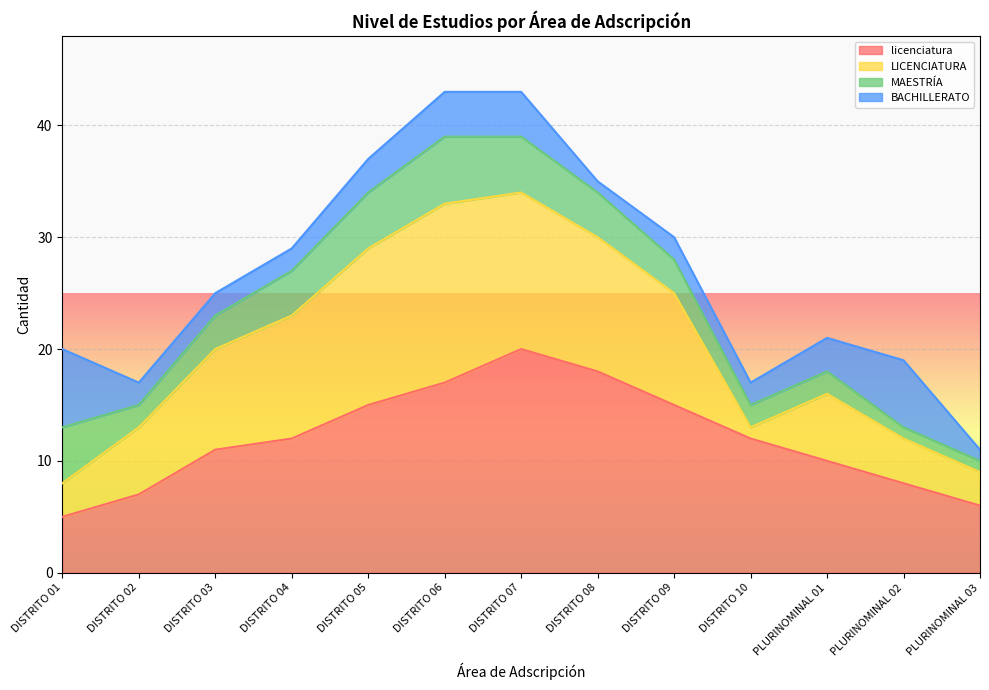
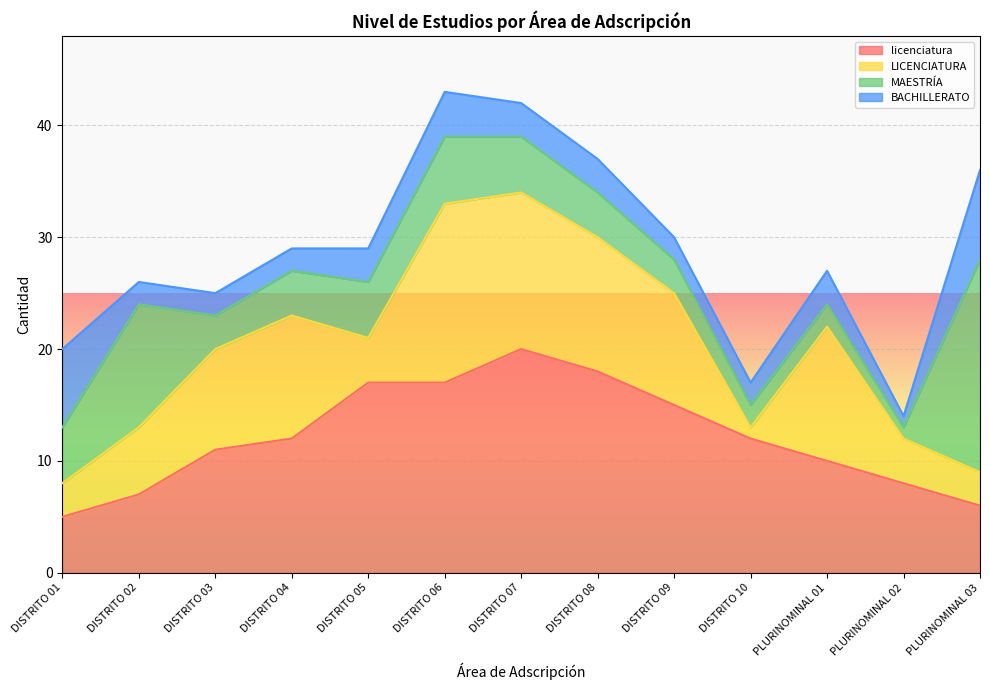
MAESTRÍA, DISTRITO 02: 2 -> 11
licenciatura, DISTRITO 05: 15 -> 17
LICENCIATURA, DISTRITO 05: 14 -> 4
BACHILLERATO, DISTRITO 07: 4 -> 3
BACHILLERATO, DISTRITO 08: 1 -> 3
LICENCIATURA, PLURINOMINAL 01: 6 -> 12
BACHILLERATO, PLURINOMINAL 02: 6 -> 1
MAESTRÍA, PLURINOMINAL 03: 1 -> 19
BACHILLERATO, PLURINOMINAL 03: 1 -> 8
